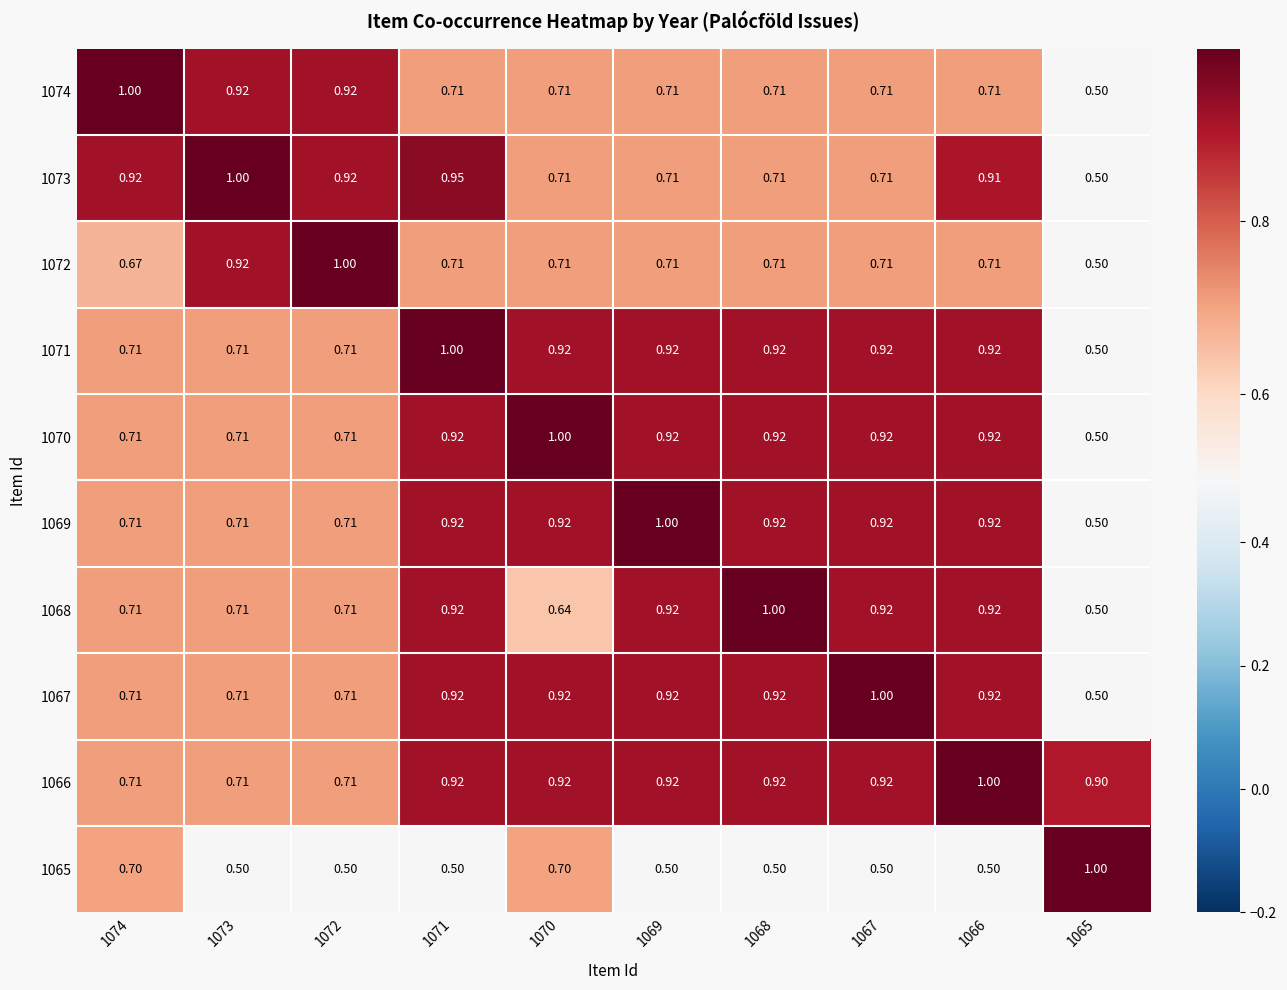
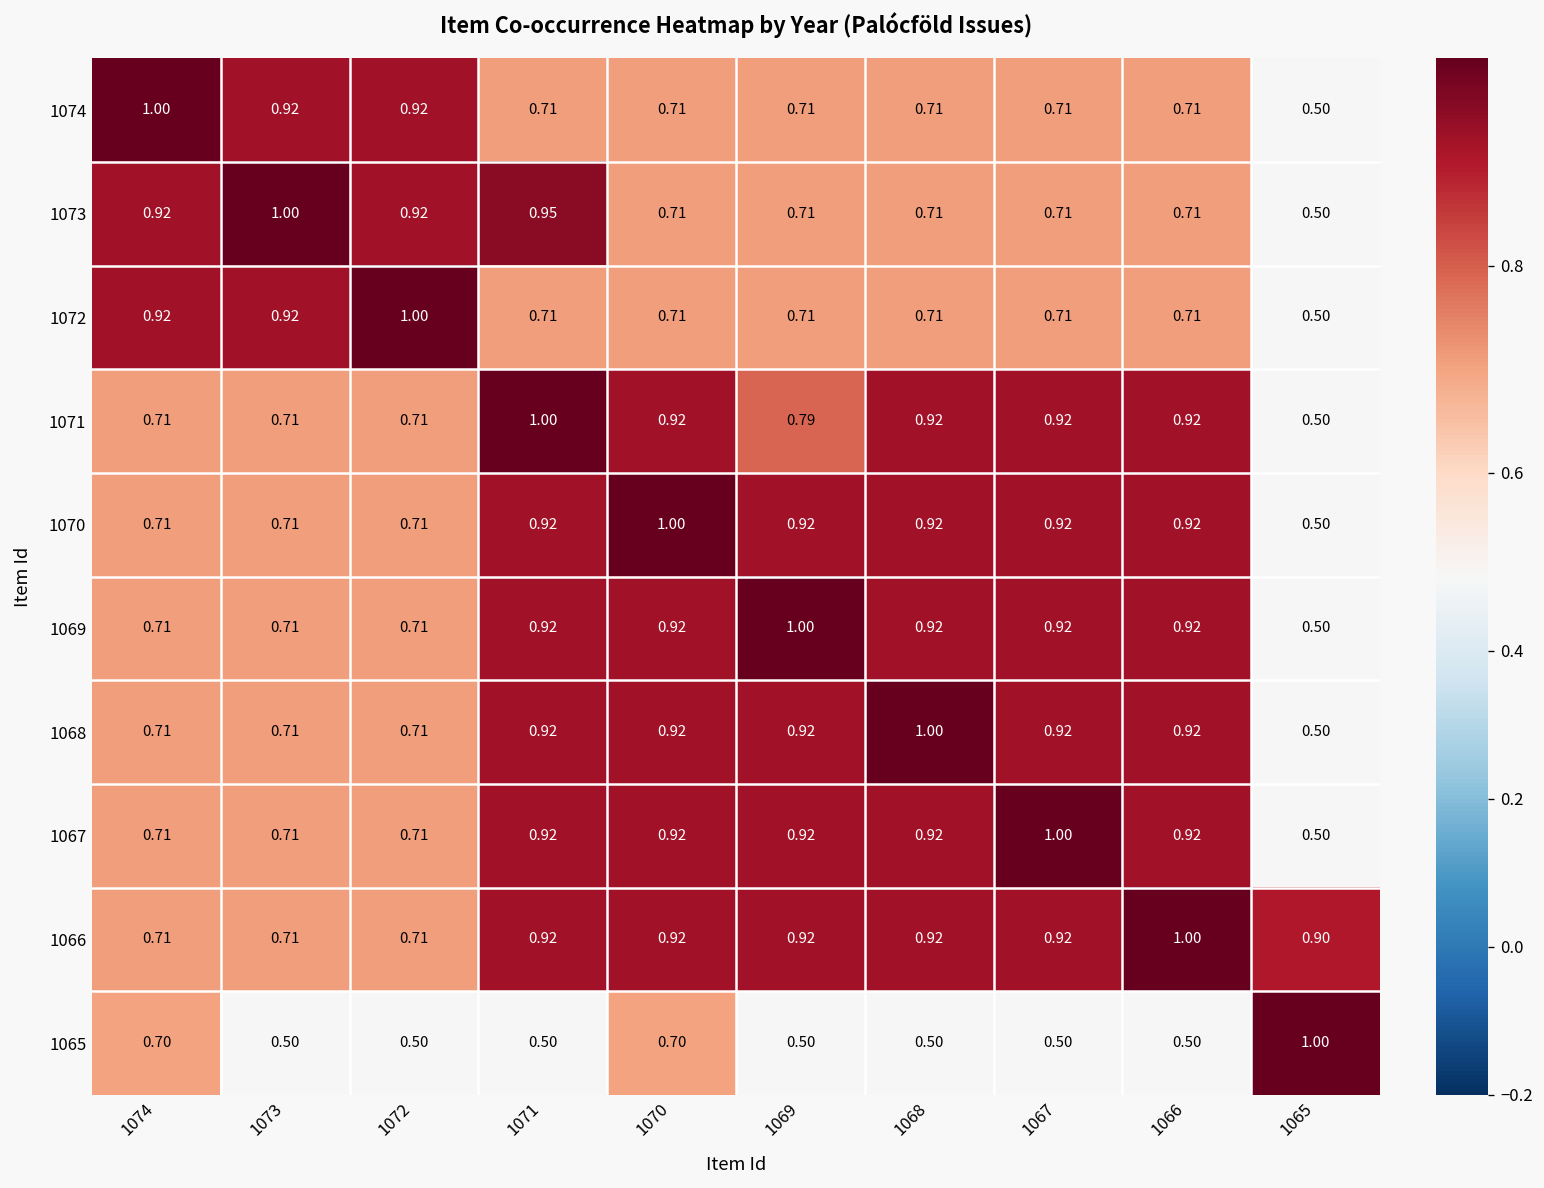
1073, 1066: 0.91 -> 0.71
1072, 1074: 0.67 -> 0.92
1071, 1069: 0.92 -> 0.79
1068, 1070: 0.64 -> 0.92
